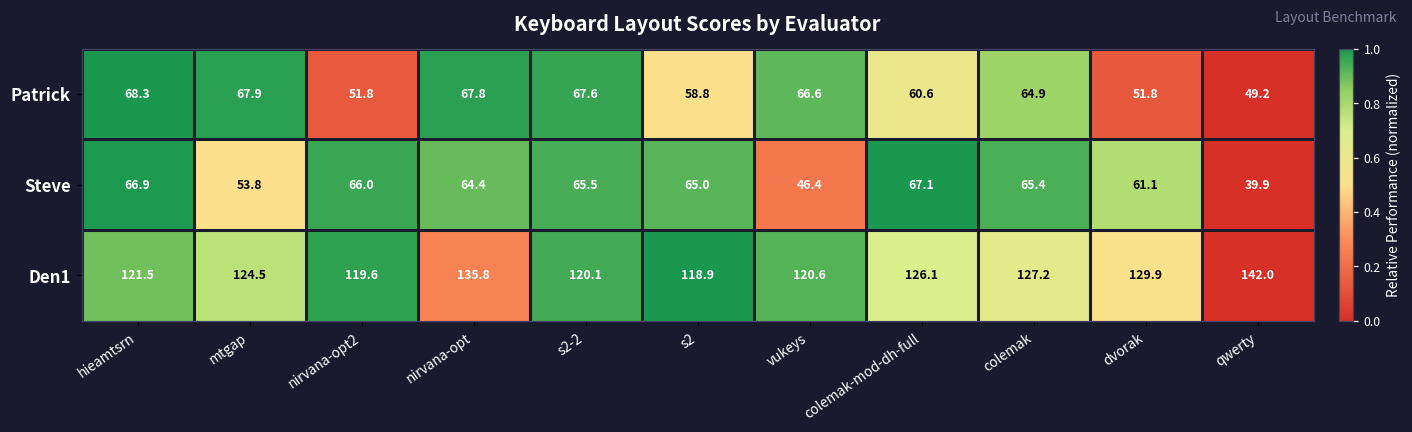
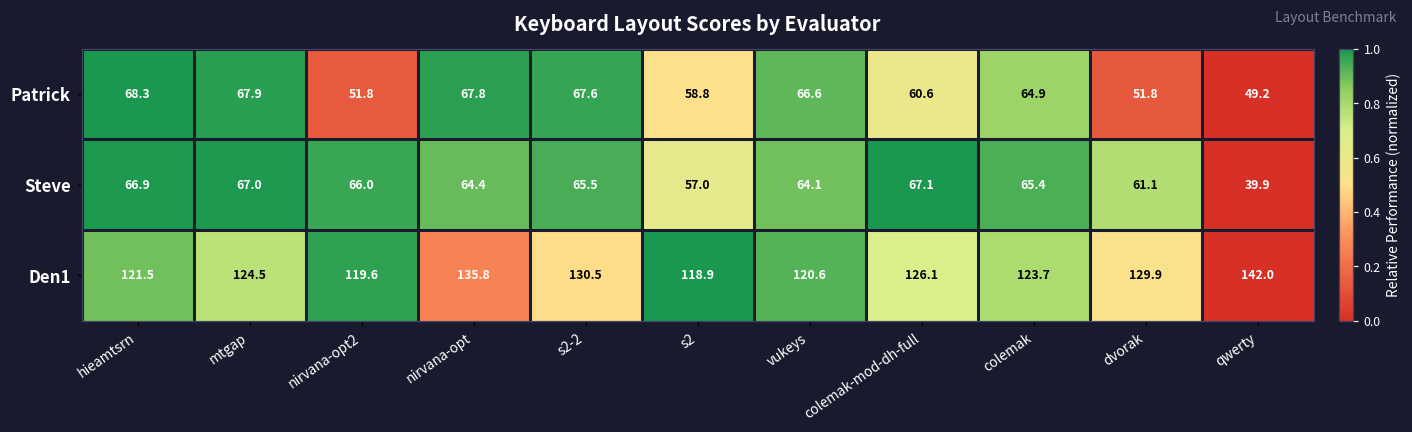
Steve, mtgap: 53.8 -> 67.0
Steve, s2: 65.0 -> 57.0
Steve, vukeys: 46.4 -> 64.1
Den1, s2-2: 120.1 -> 130.5
Den1, colemak: 127.2 -> 123.7
